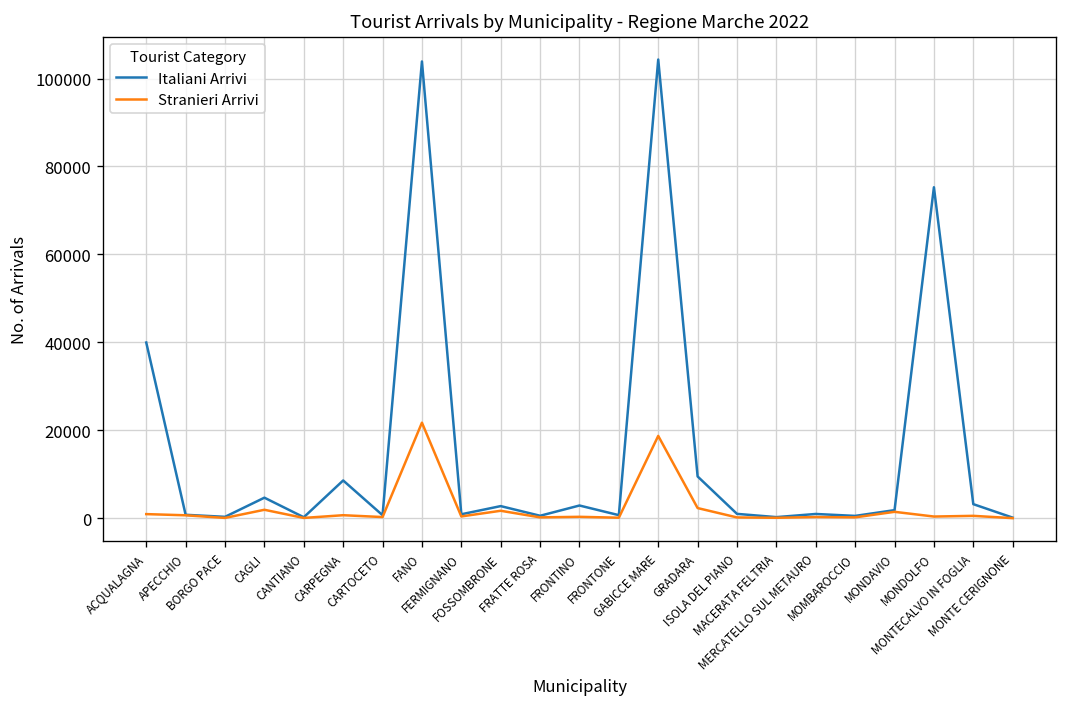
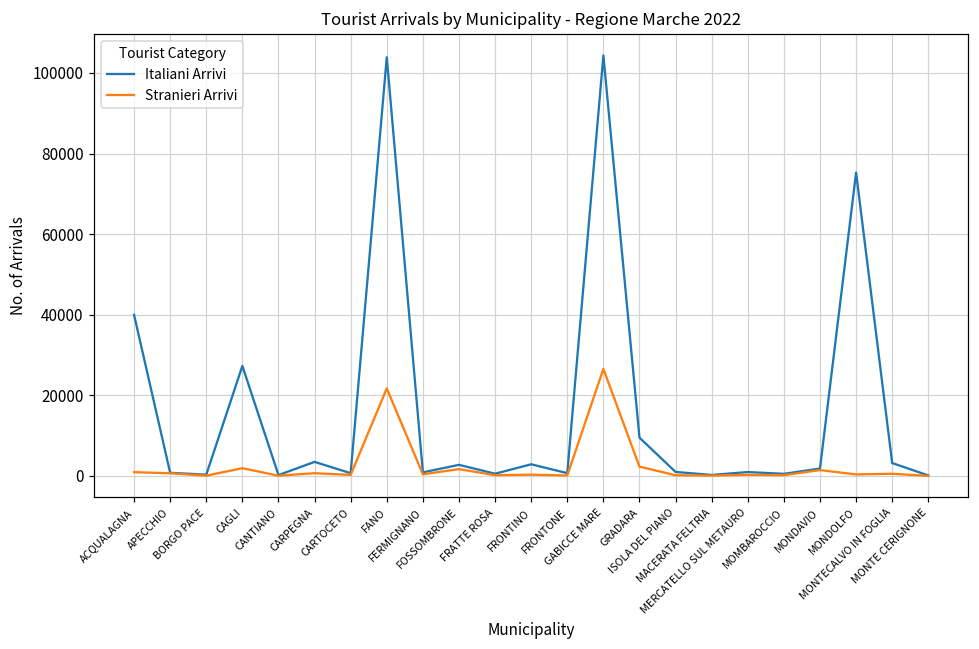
Italiani Arrivi, CAGLI: 5000 -> 27000
Italiani Arrivi, CARPEGNA: 9000 -> 3000
Stranieri Arrivi, GABICCE MARE: 19000 -> 27000
